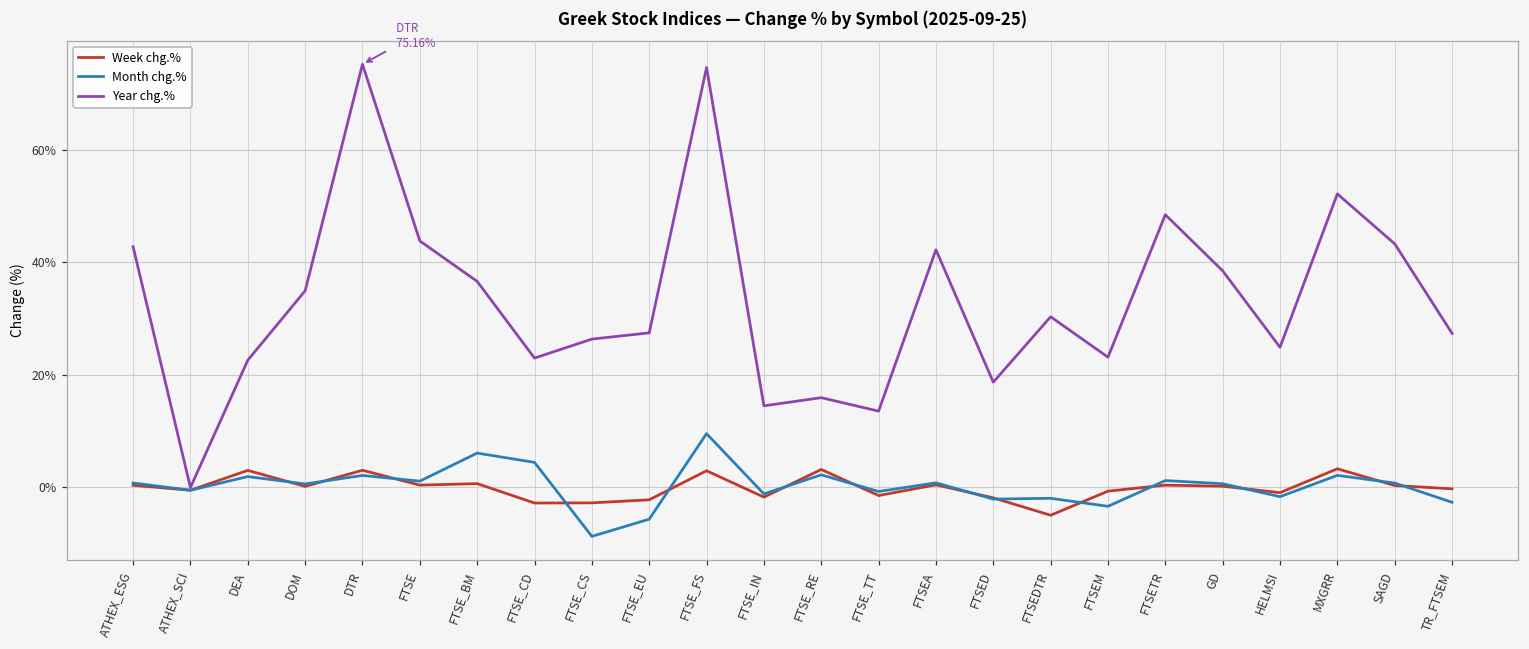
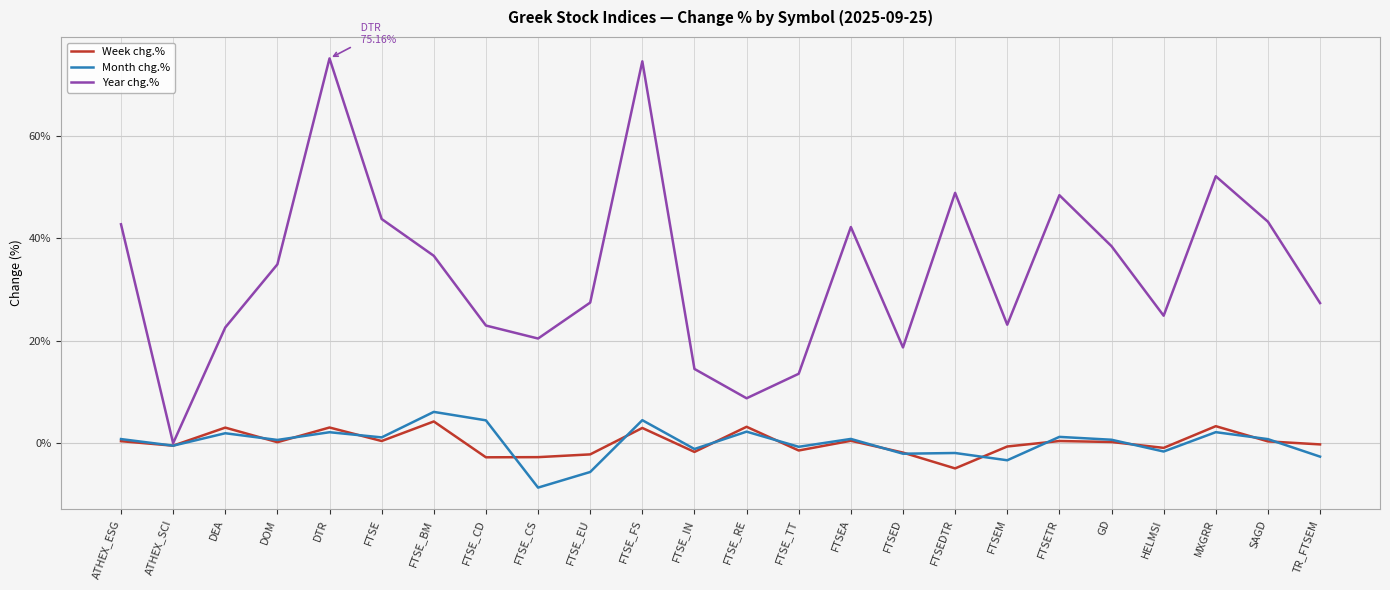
Week chg.%, FTSE_BM: 1% -> 4%
Year chg.%, FTSE_CS: 26% -> 20%
Month chg.%, FTSE_FS: 10% -> 4%
Year chg.%, FTSE_RE: 16% -> 9%
Year chg.%, FTSEDTR: 30% -> 49%
